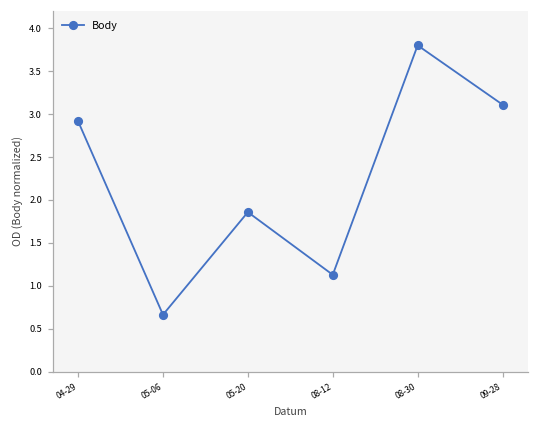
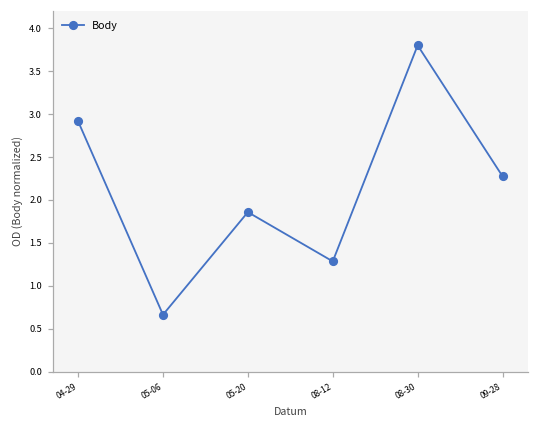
08-12: 1.1 -> 1.3
09-28: 3.1 -> 2.3
